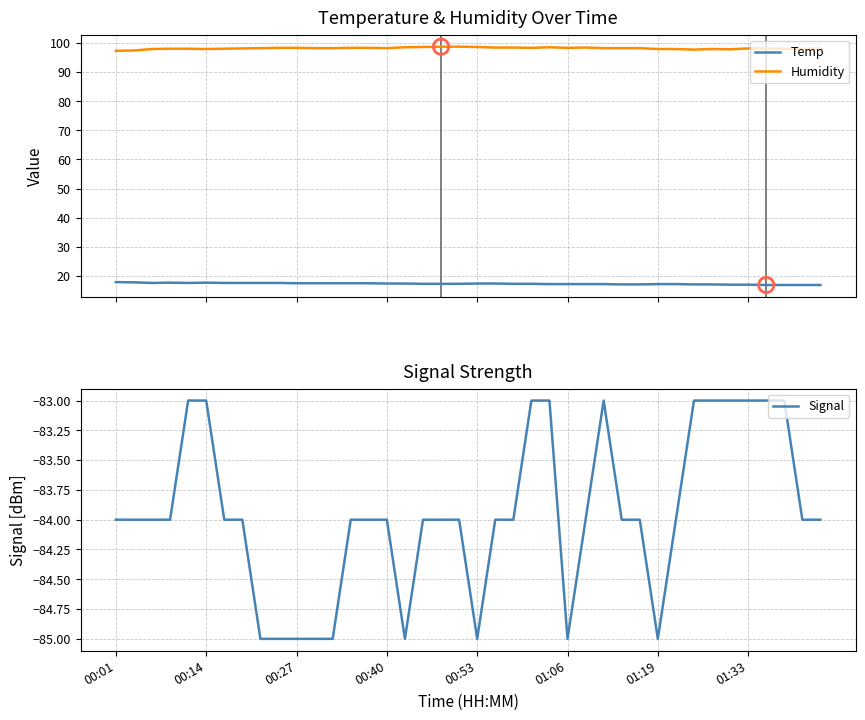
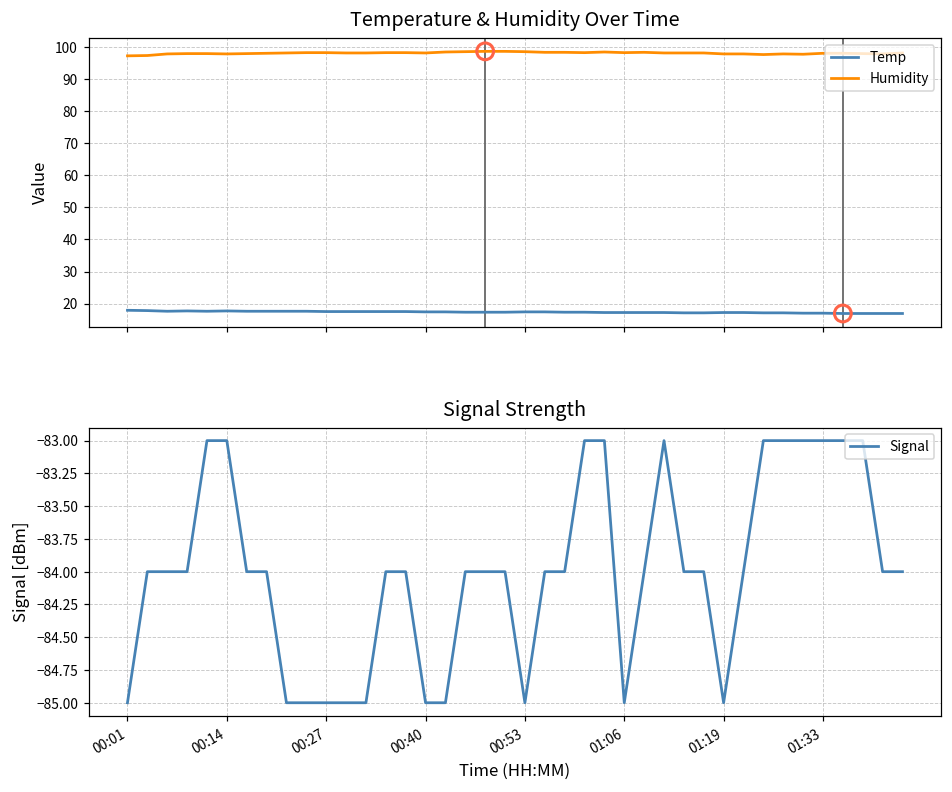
Signal Strength, 00:01: -84 -> -85
Signal Strength, 00:40: -84 -> -85
